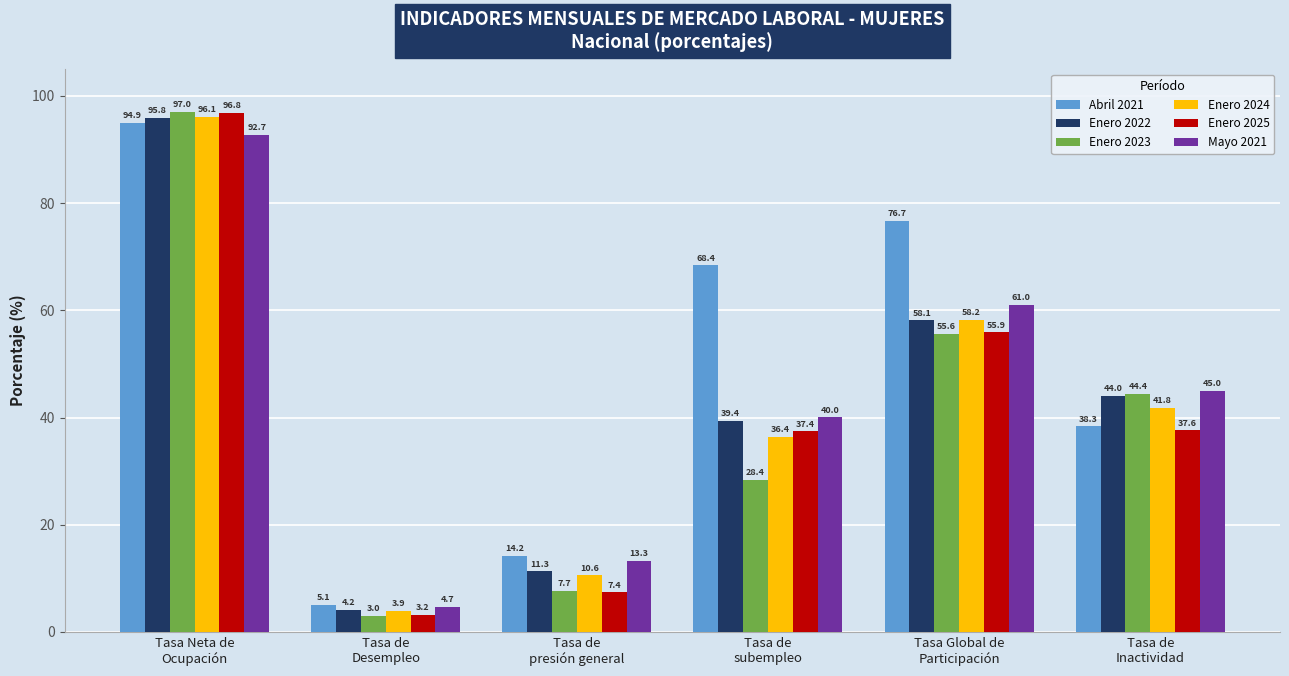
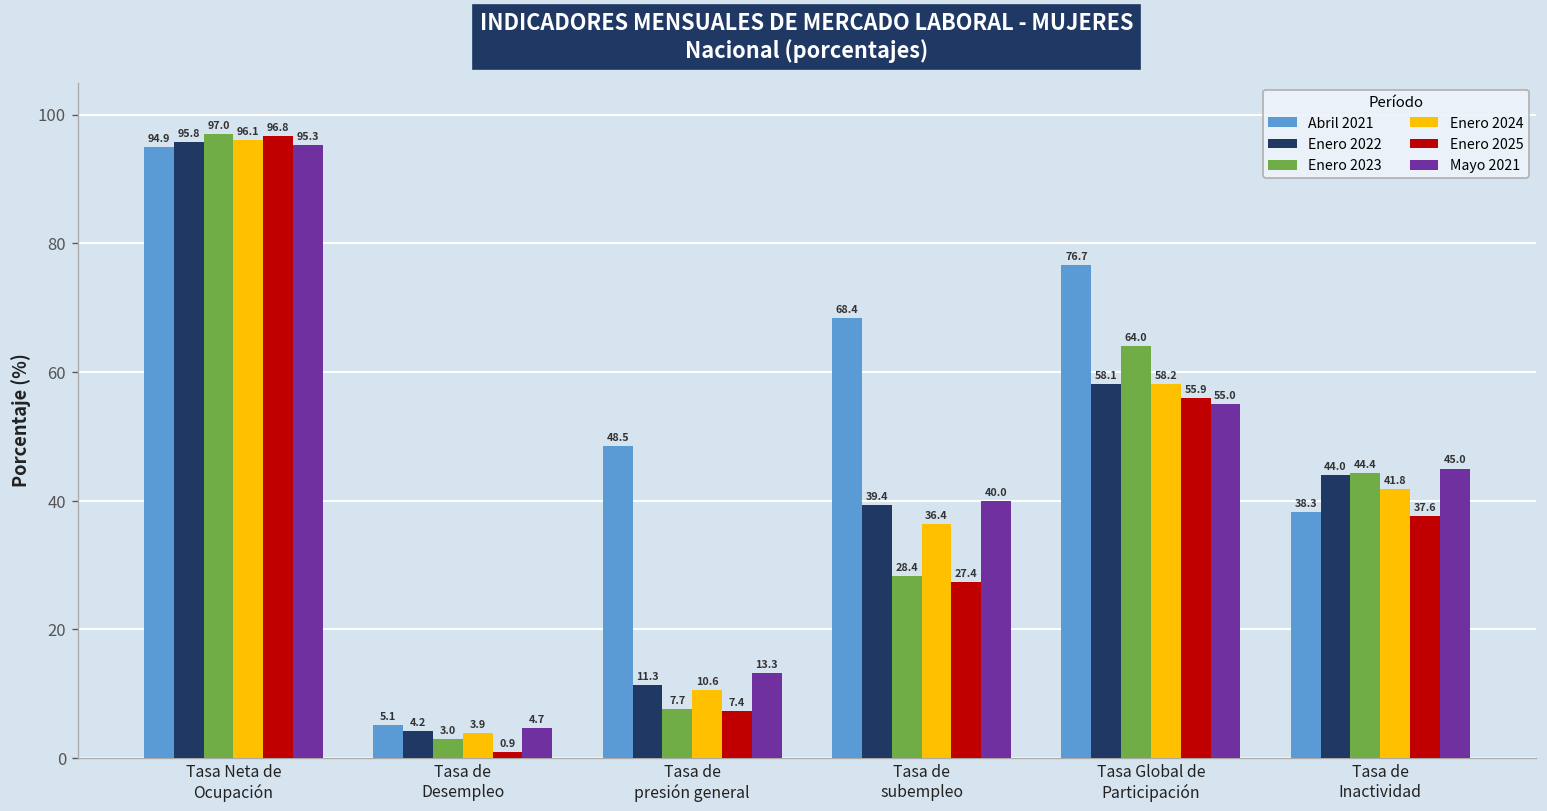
Mayo 2021, Tasa Neta de Ocupación: 92.7 -> 95.3
Enero 2025, Tasa de Desempleo: 3.2 -> 0.9
Abril 2021, Tasa de presión general: 14.2 -> 48.5
Enero 2025, Tasa de subempleo: 37.4 -> 27.4
Enero 2023, Tasa Global de Participación: 55.6 -> 64.0
Mayo 2021, Tasa Global de Participación: 61.0 -> 55.0
